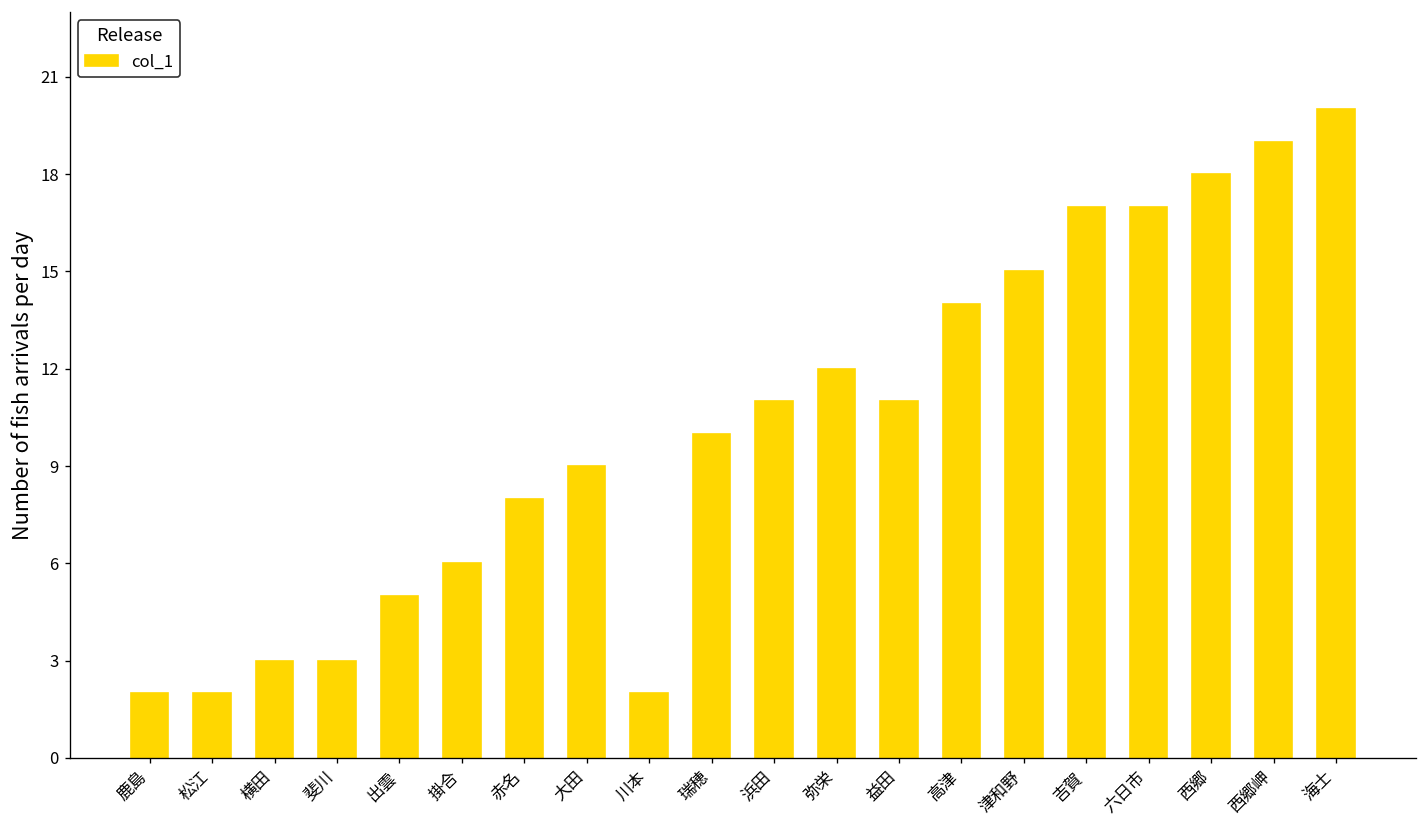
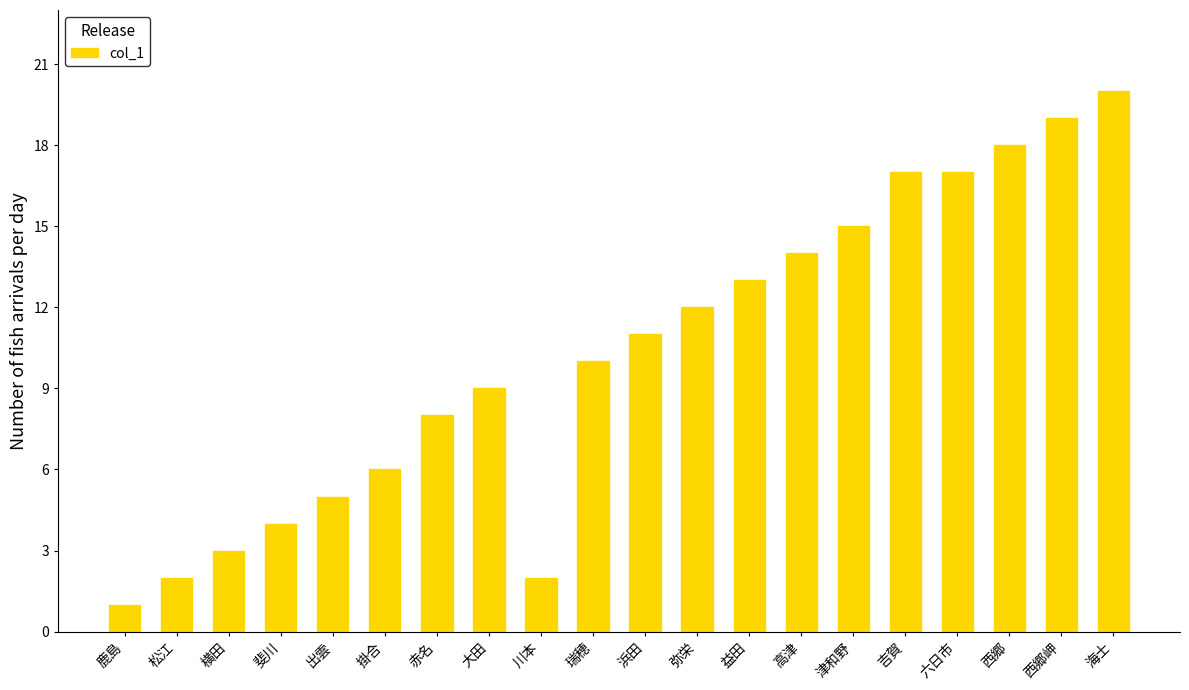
鹿島: 2 -> 1
斐川: 3 -> 4
益田: 11 -> 13
